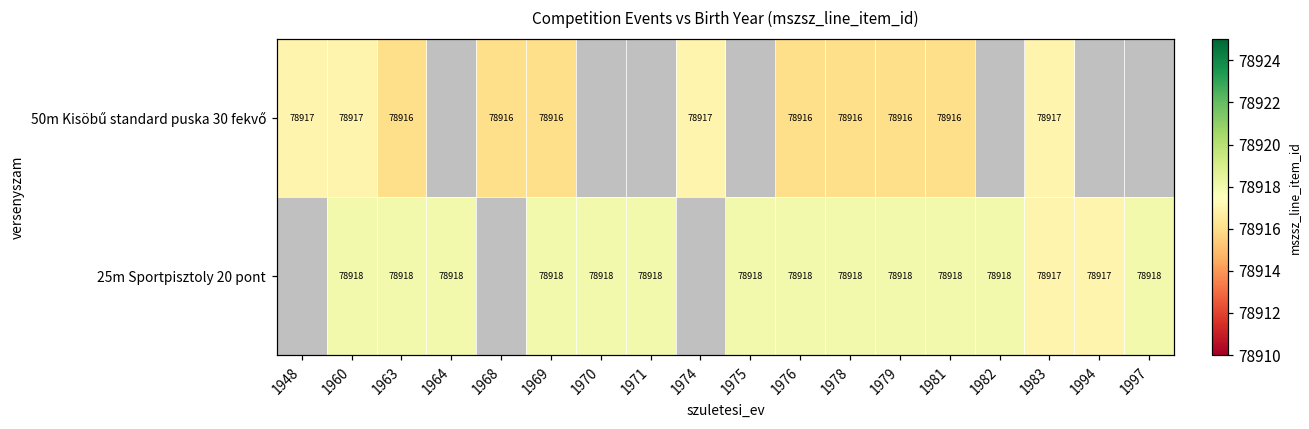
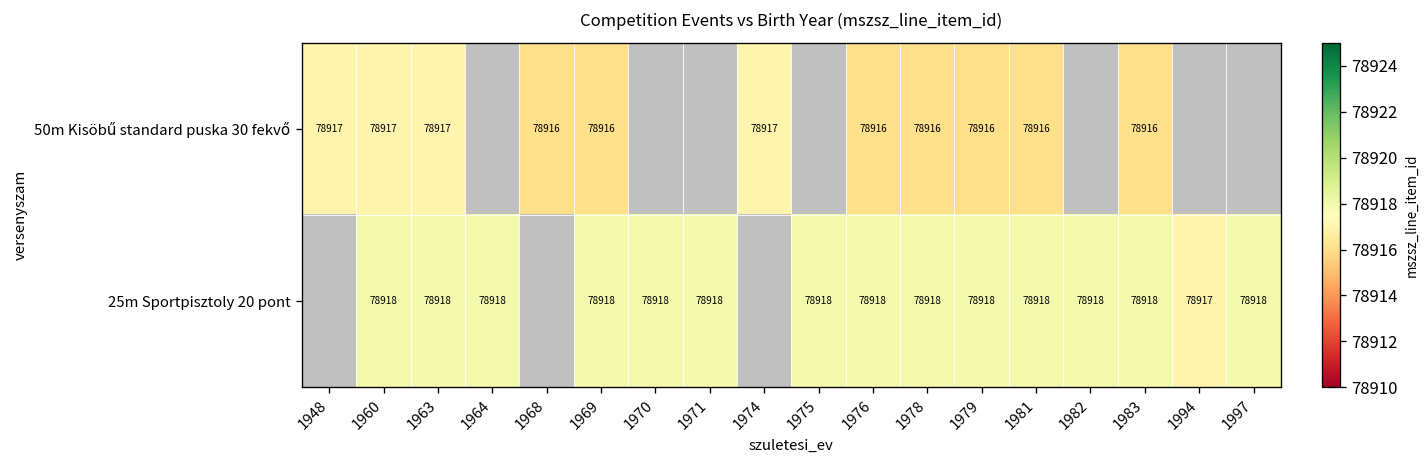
50m Kisöbű standard puska 30 fekvő, 1963: 78916 -> 78917
50m Kisöbű standard puska 30 fekvő, 1983: 78917 -> 78916
25m Sportpisztoly 20 pont, 1983: 78917 -> 78918
